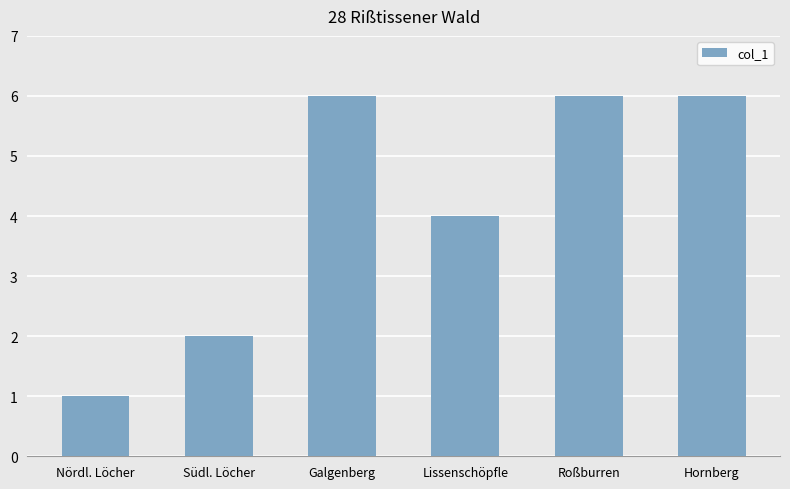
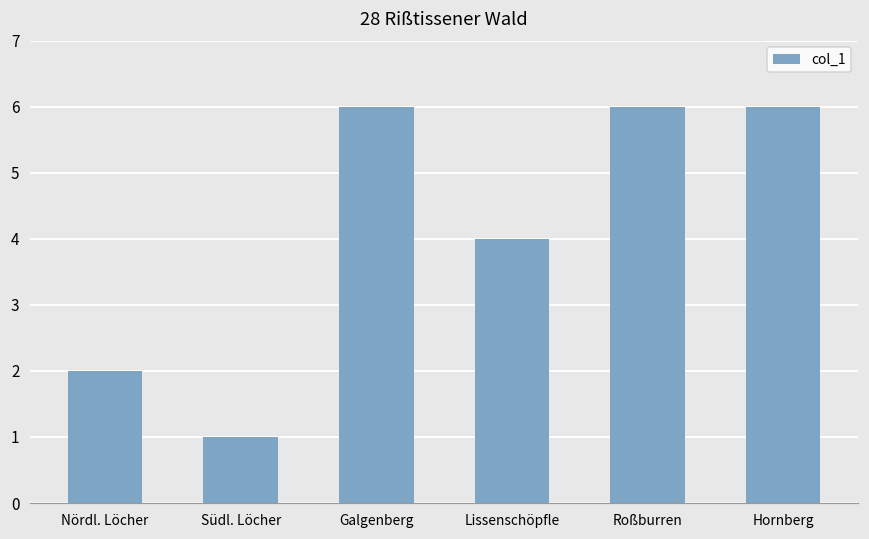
Nördl. Löcher: 1 -> 2
Südl. Löcher: 2 -> 1
